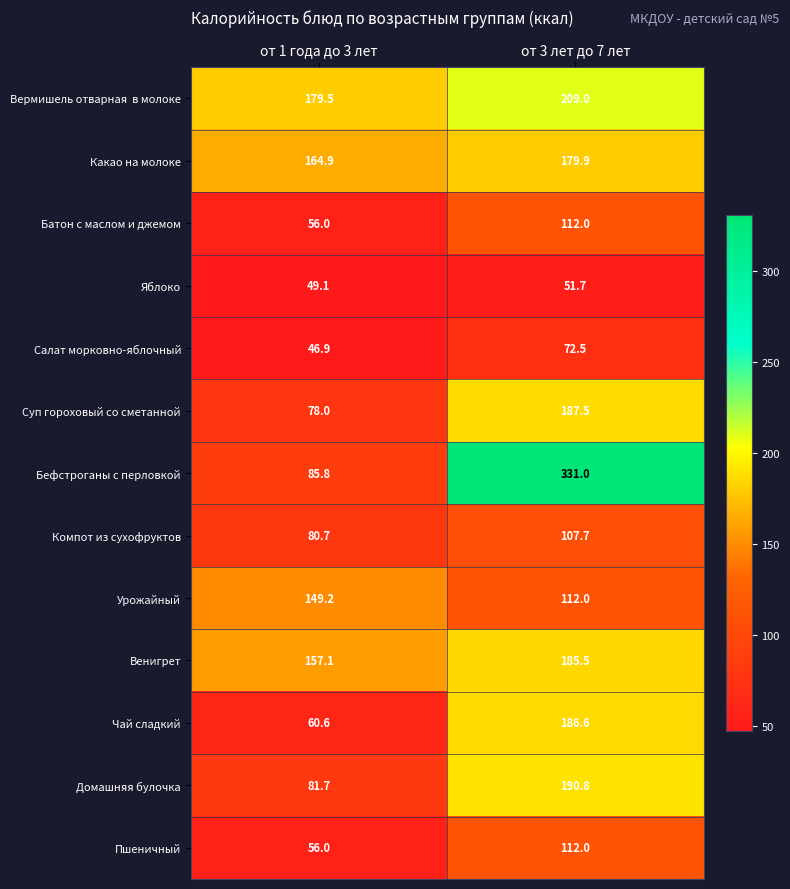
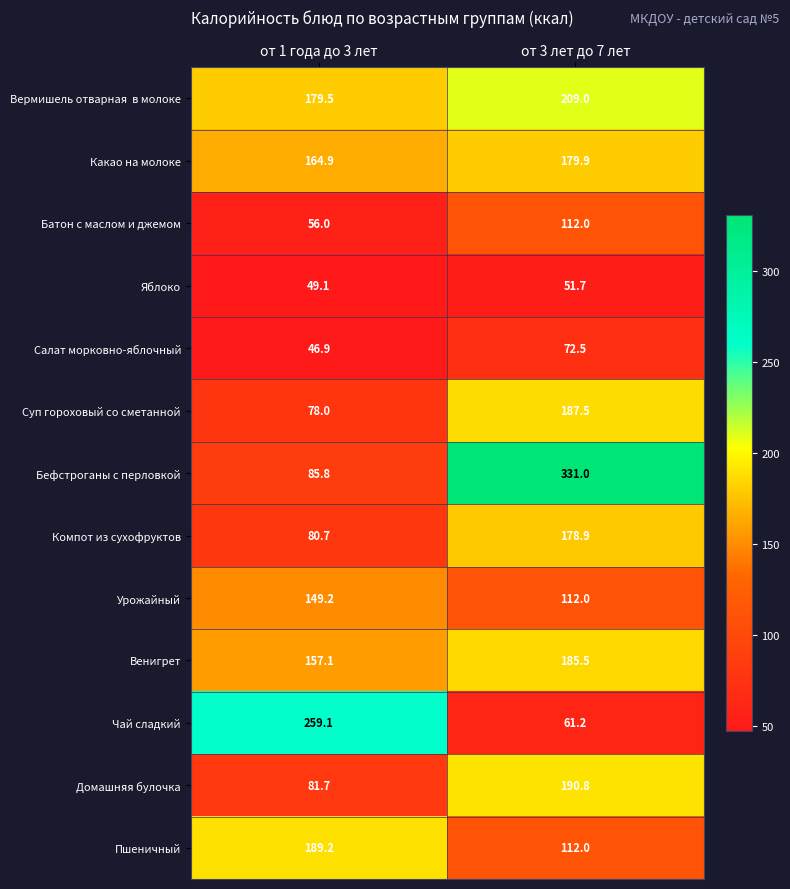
Компот из сухофруктов, от 3 лет до 7 лет: 107.7 -> 178.9
Чай сладкий, от 1 года до 3 лет: 60.6 -> 259.1
Чай сладкий, от 3 лет до 7 лет: 186.6 -> 61.2
Пшеничный, от 1 года до 3 лет: 56.0 -> 189.2
